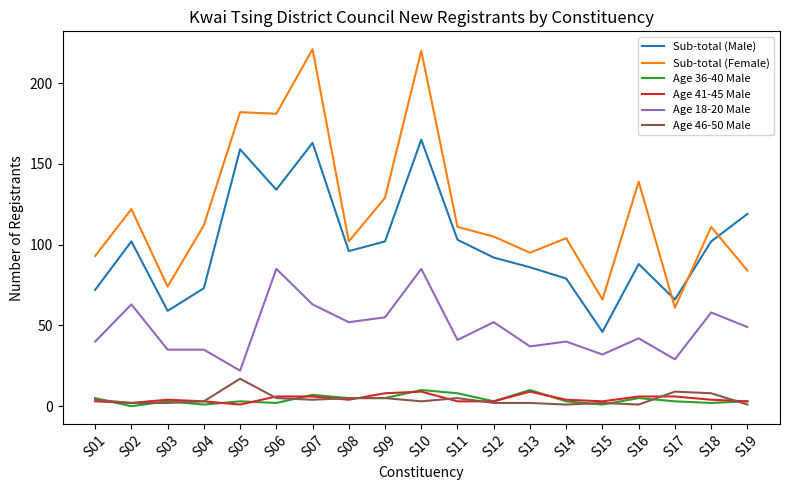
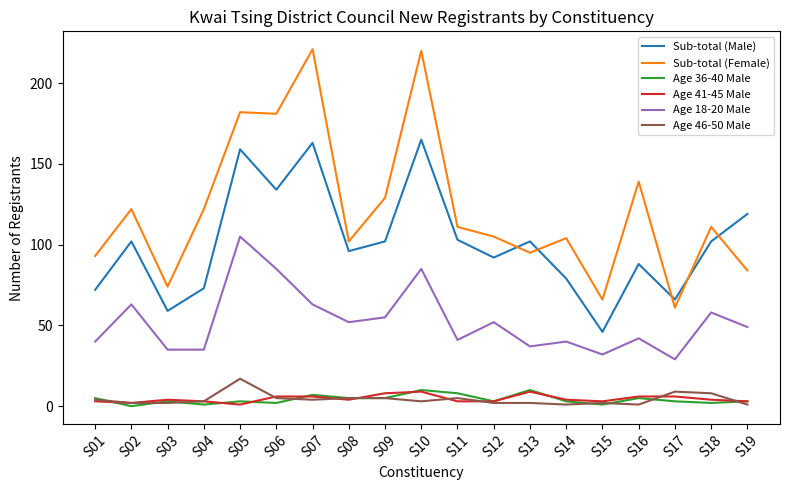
Sub-total (Female), S04: 112 -> 122
Age 18-20 Male, S05: 22 -> 105
Sub-total (Male), S13: 86 -> 102
